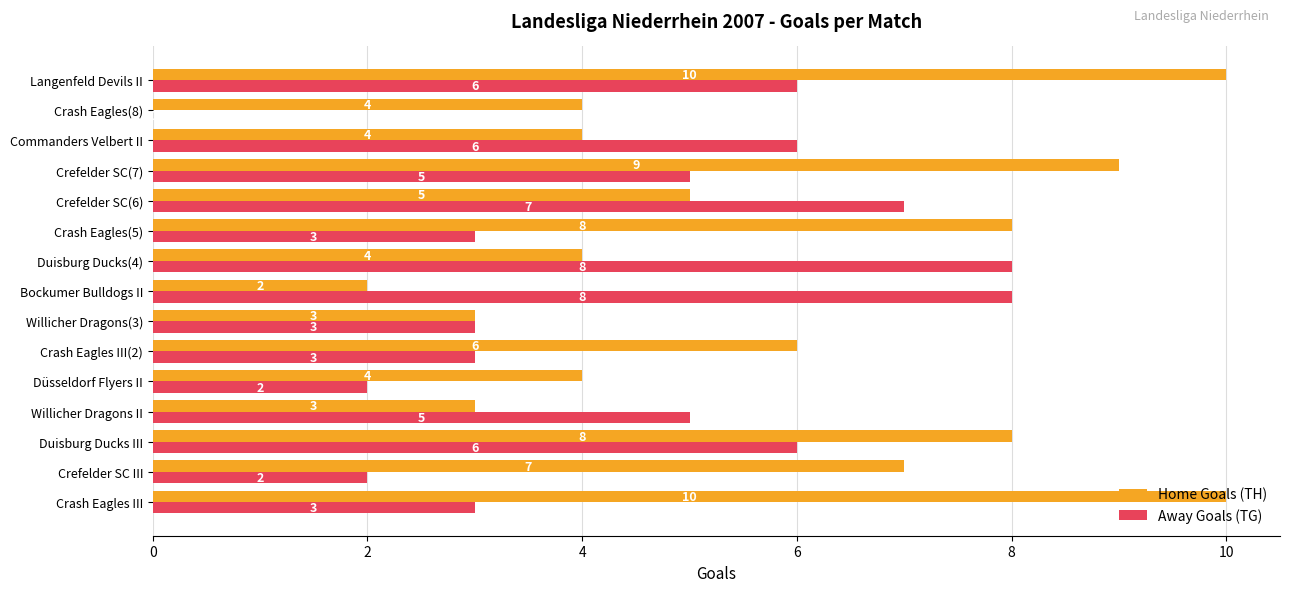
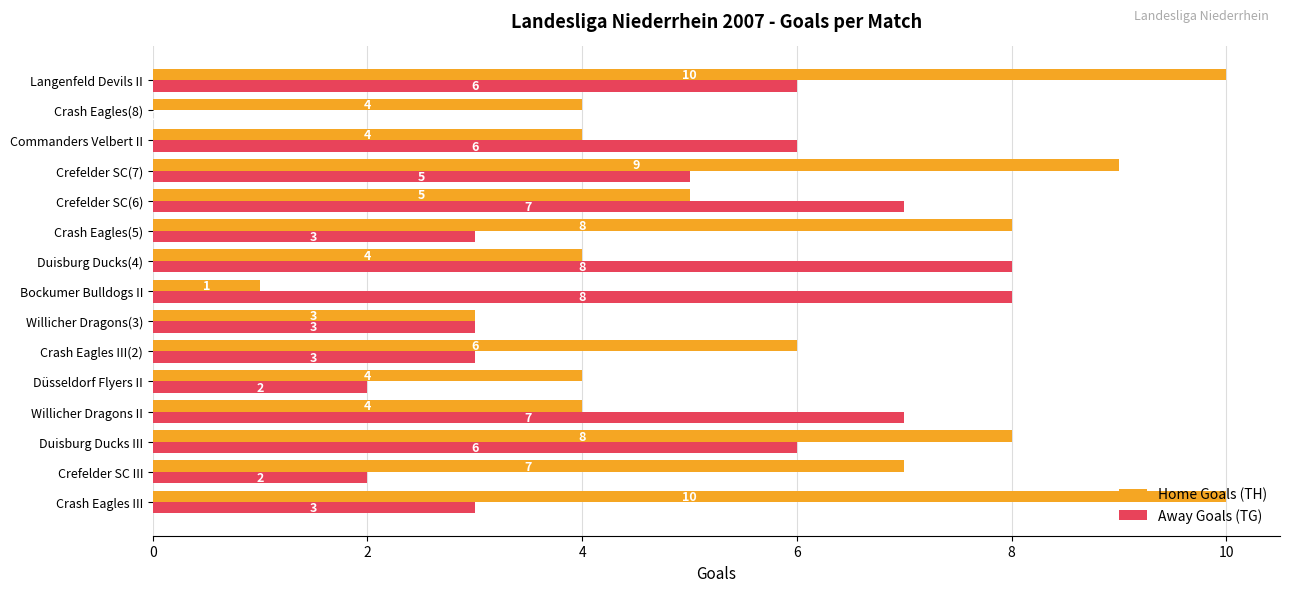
Home Goals (TH), Bockumer Bulldogs II: 2 -> 1
Home Goals (TH), Willicher Dragons II: 3 -> 4
Away Goals (TG), Willicher Dragons II: 5 -> 7
